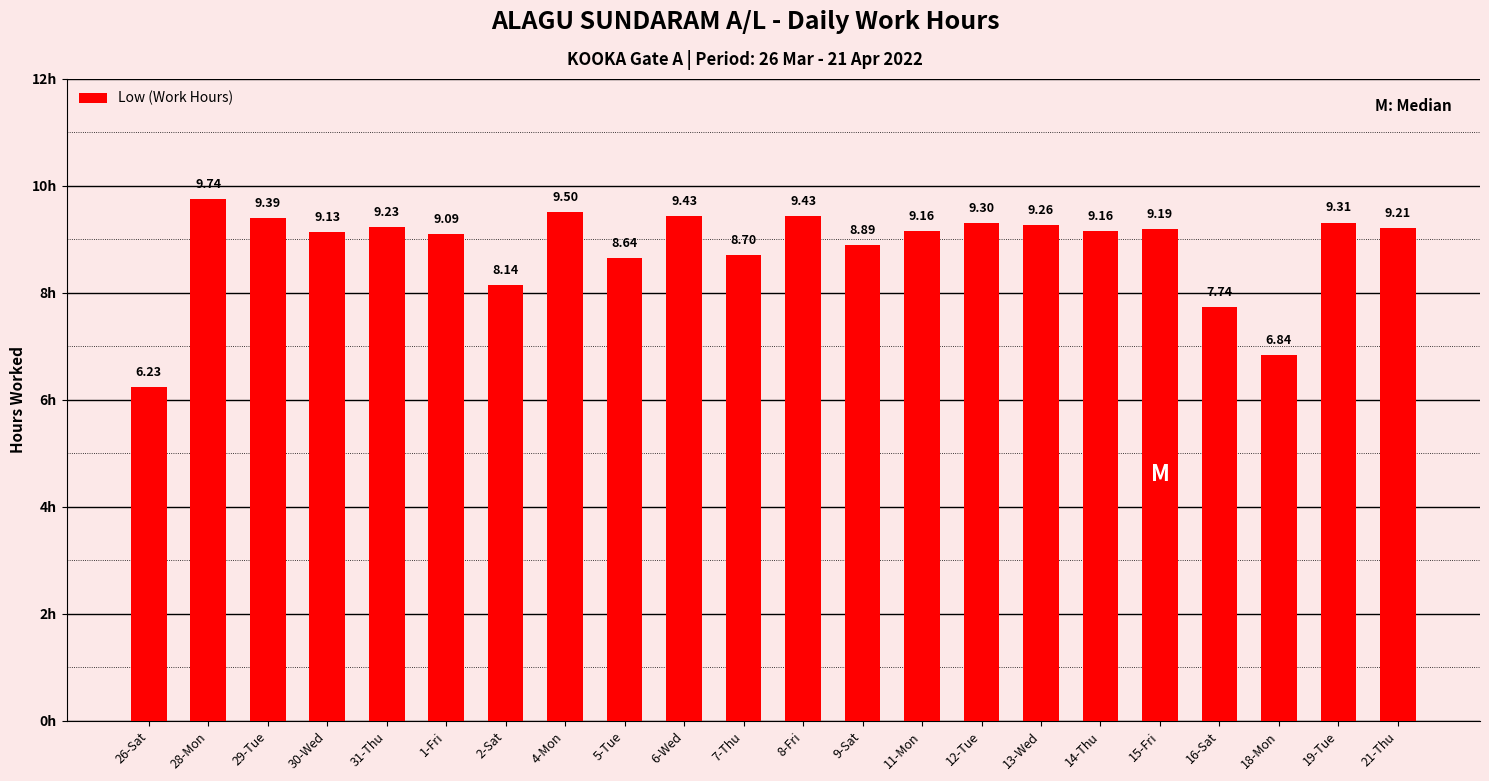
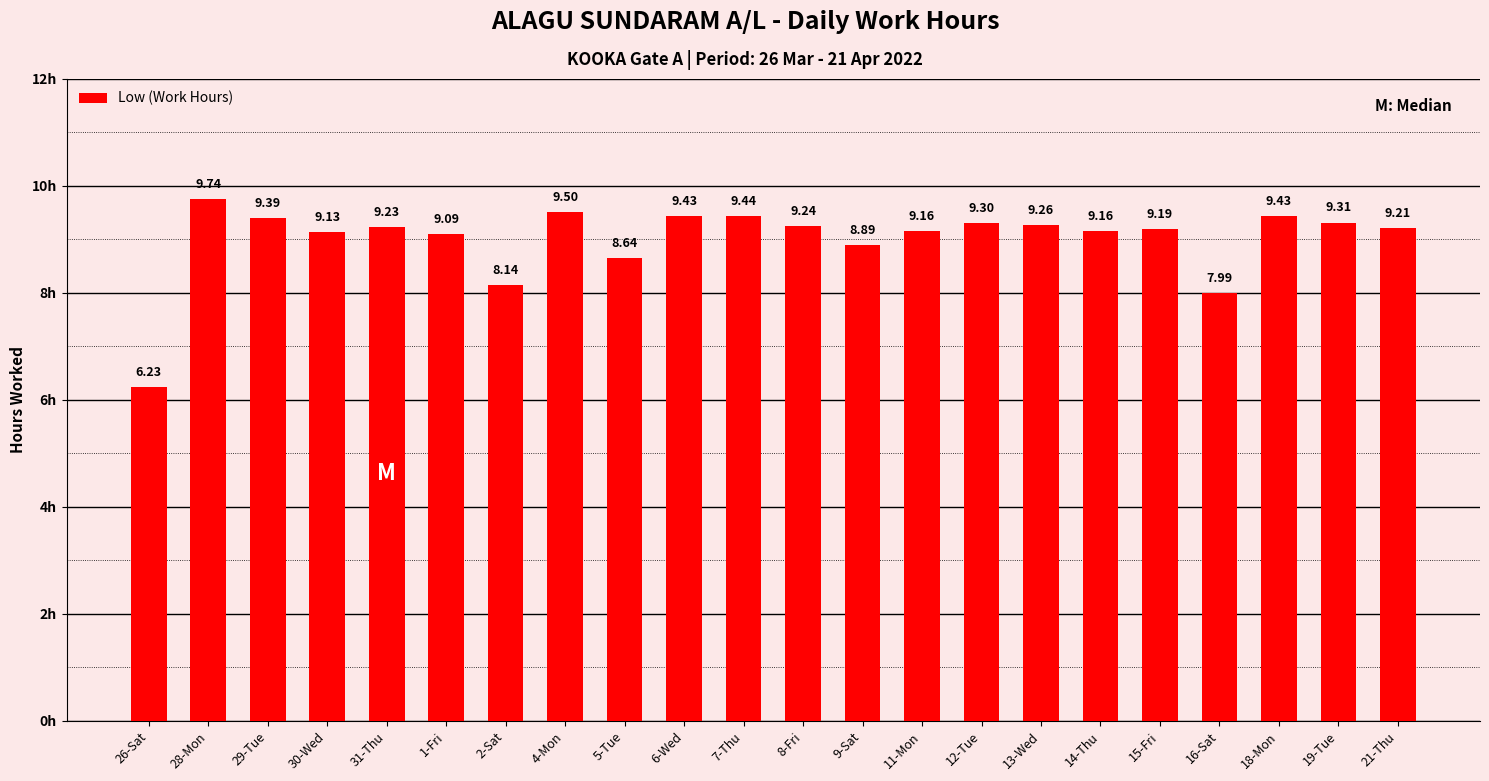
7-Thu: 8.70 -> 9.44
8-Fri: 9.43 -> 9.24
16-Sat: 7.74 -> 7.99
18-Mon: 6.84 -> 9.43
